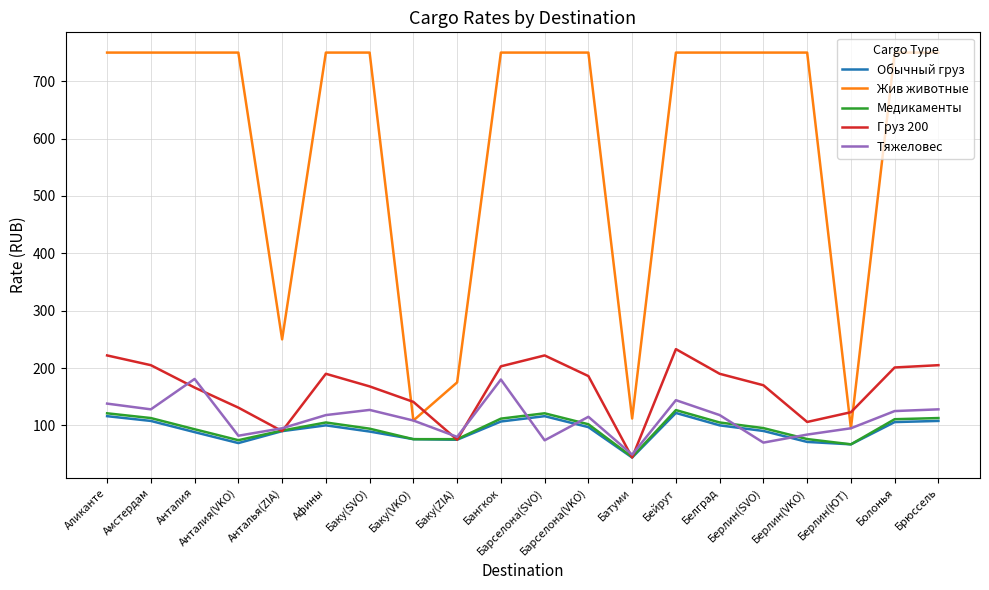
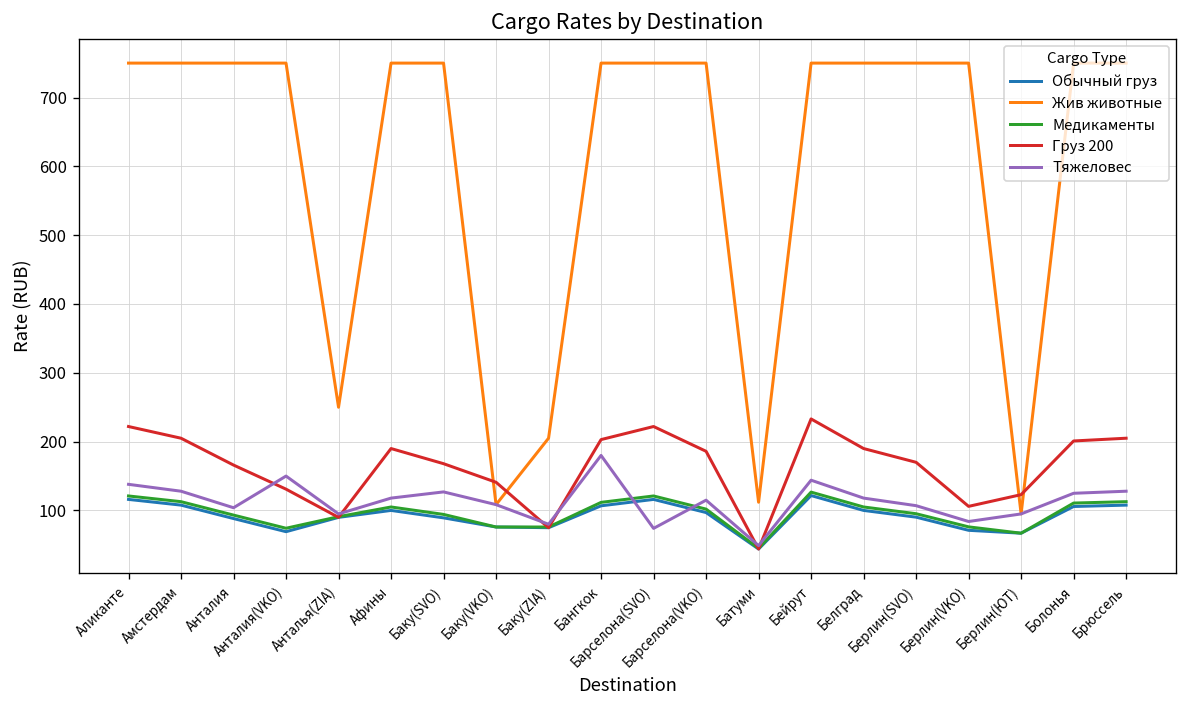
Тяжеловес, Анталия: 180 -> 100
Тяжеловес, Анталия(VKO): 80 -> 150
Жив животные, Баку(ZIA): 180 -> 210
Тяжеловес, Берлин(SVO): 70 -> 110
